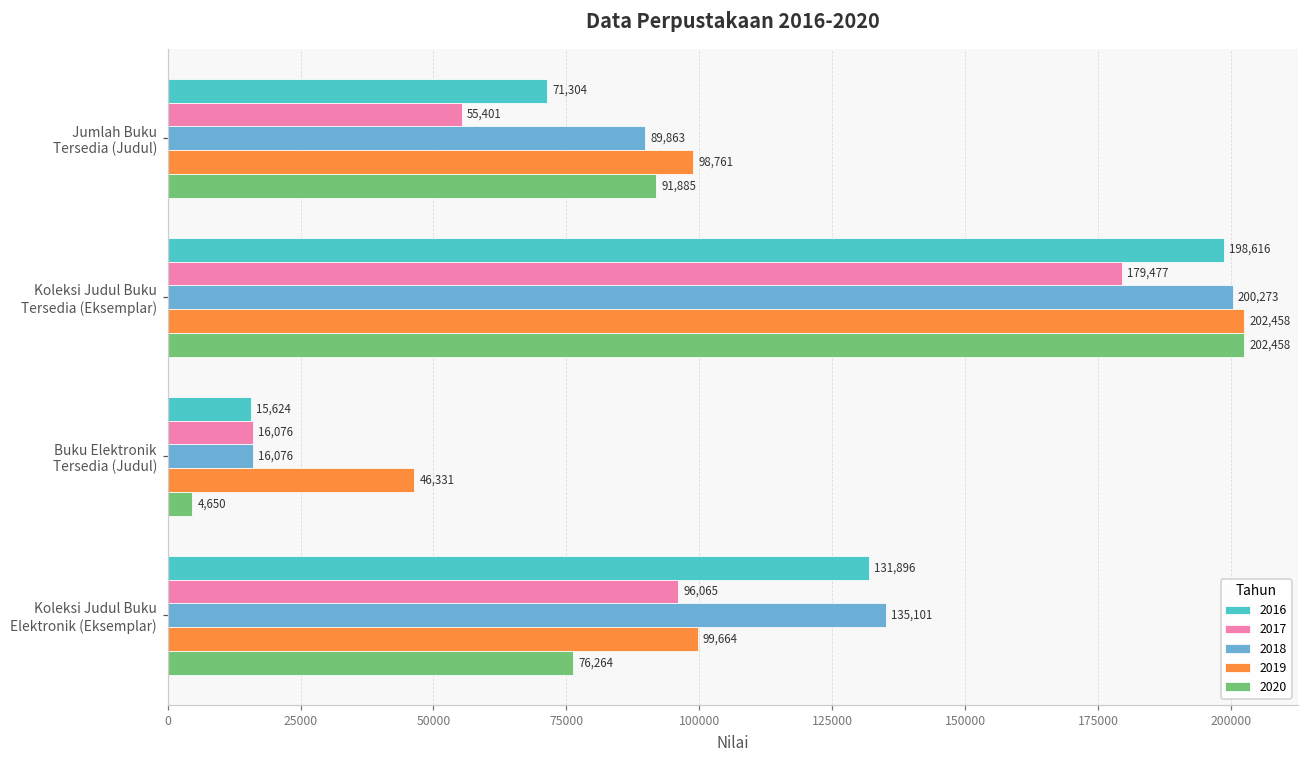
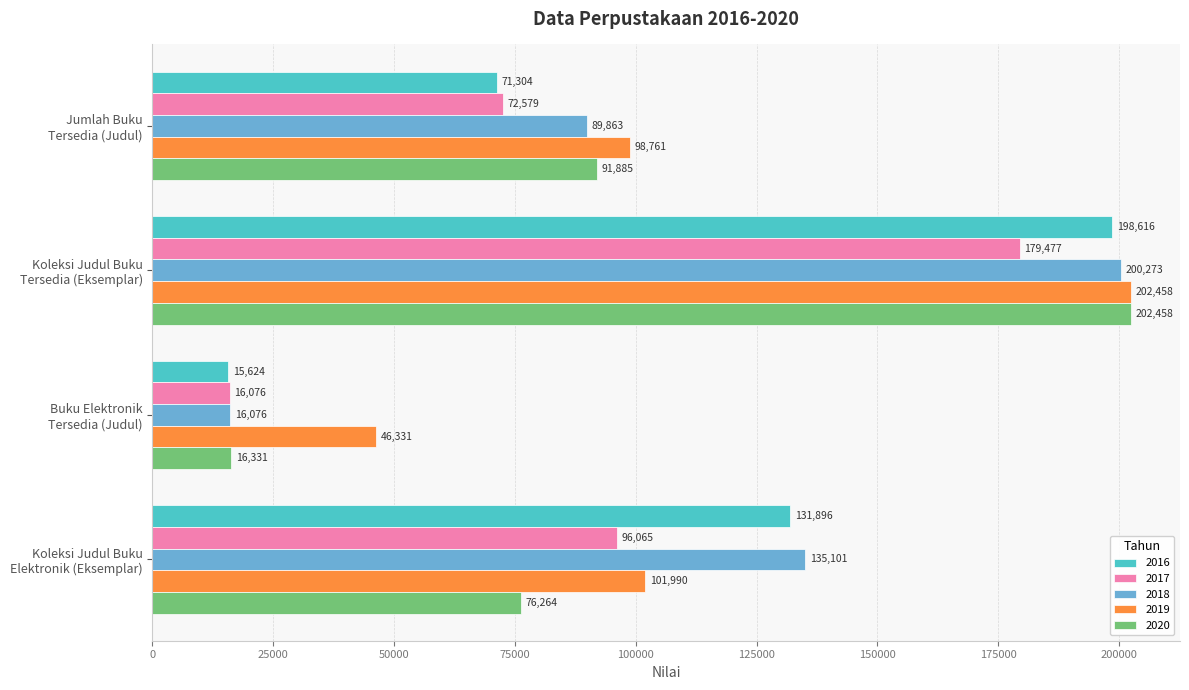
2017, Jumlah Buku Tersedia (Judul): 55,401 -> 72,579
2020, Buku Elektronik Tersedia (Judul): 4,650 -> 16,331
2019, Koleksi Judul Buku Elektronik (Eksemplar): 99,664 -> 101,990
